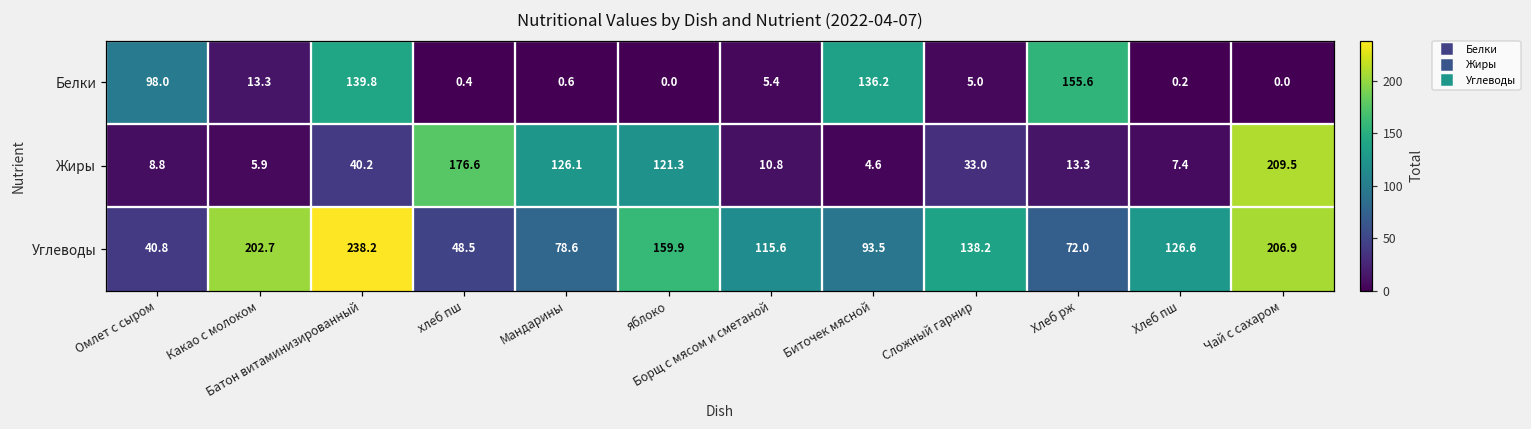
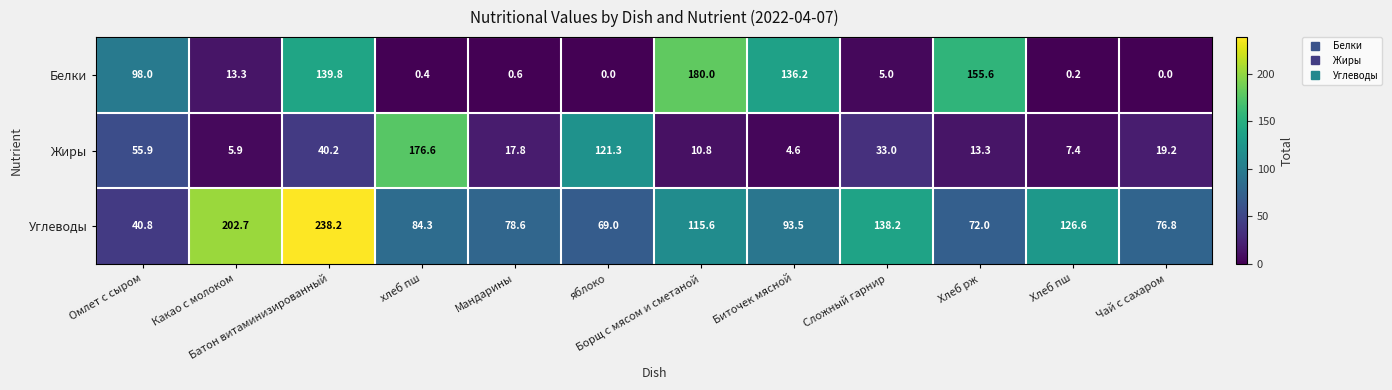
Белки, Борщ с мясом и сметаной: 5.4 -> 180.0
Жиры, Омлет с сыром: 8.8 -> 55.9
Жиры, Мандарины: 126.1 -> 17.8
Жиры, Чай с сахаром: 209.5 -> 19.2
Углеводы, хлеб пш: 48.5 -> 84.3
Углеводы, яблоко: 159.9 -> 69.0
Углеводы, Чай с сахаром: 206.9 -> 76.8
